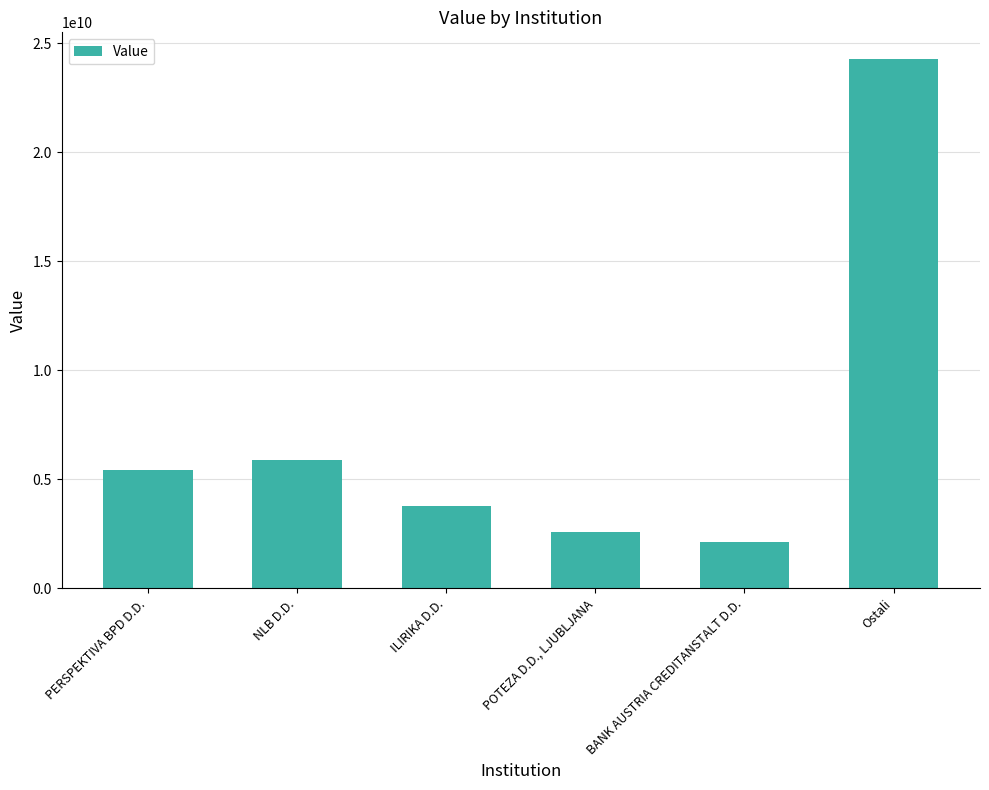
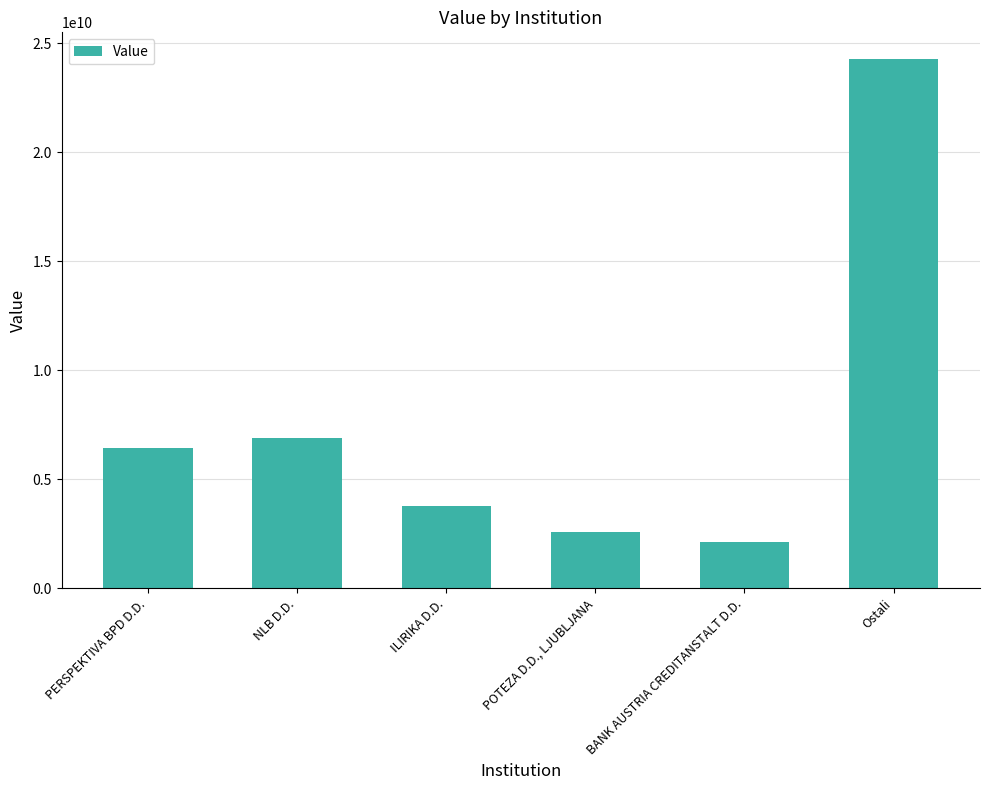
PERSPEKTIVA BPD D.D.: 5400000000 -> 6500000000
NLB D.D.: 5900000000 -> 6900000000
